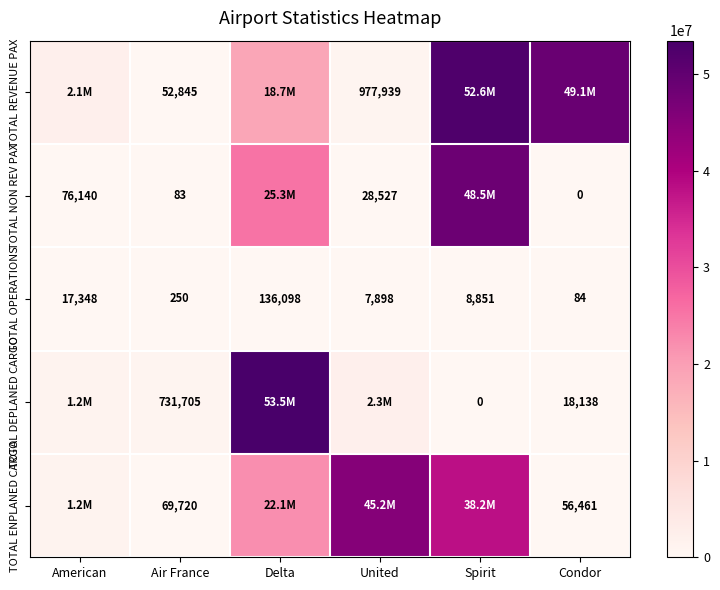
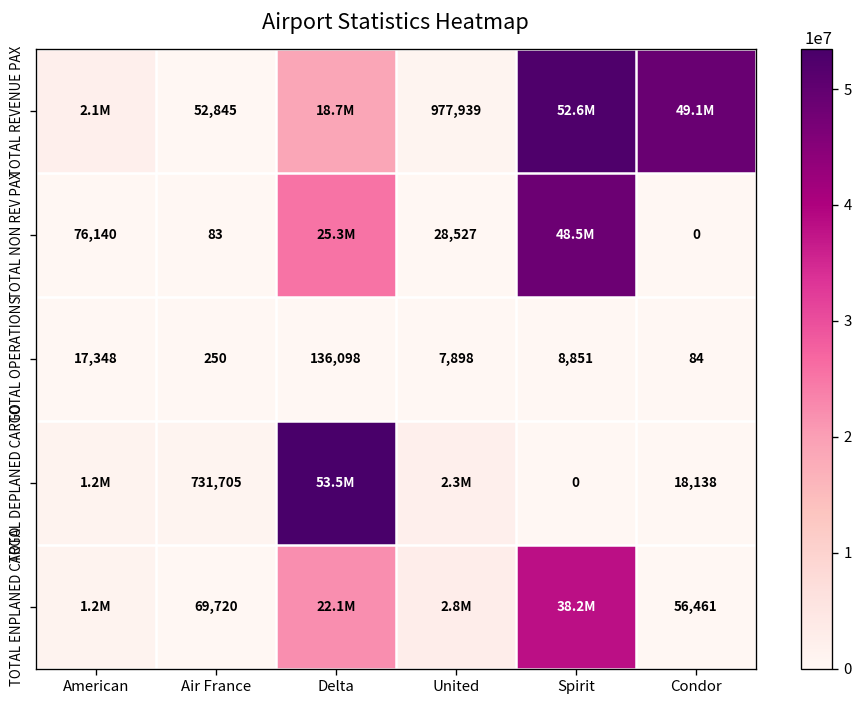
TOTAL ENPLANED CARGO, United: 45.2M -> 2.8M
